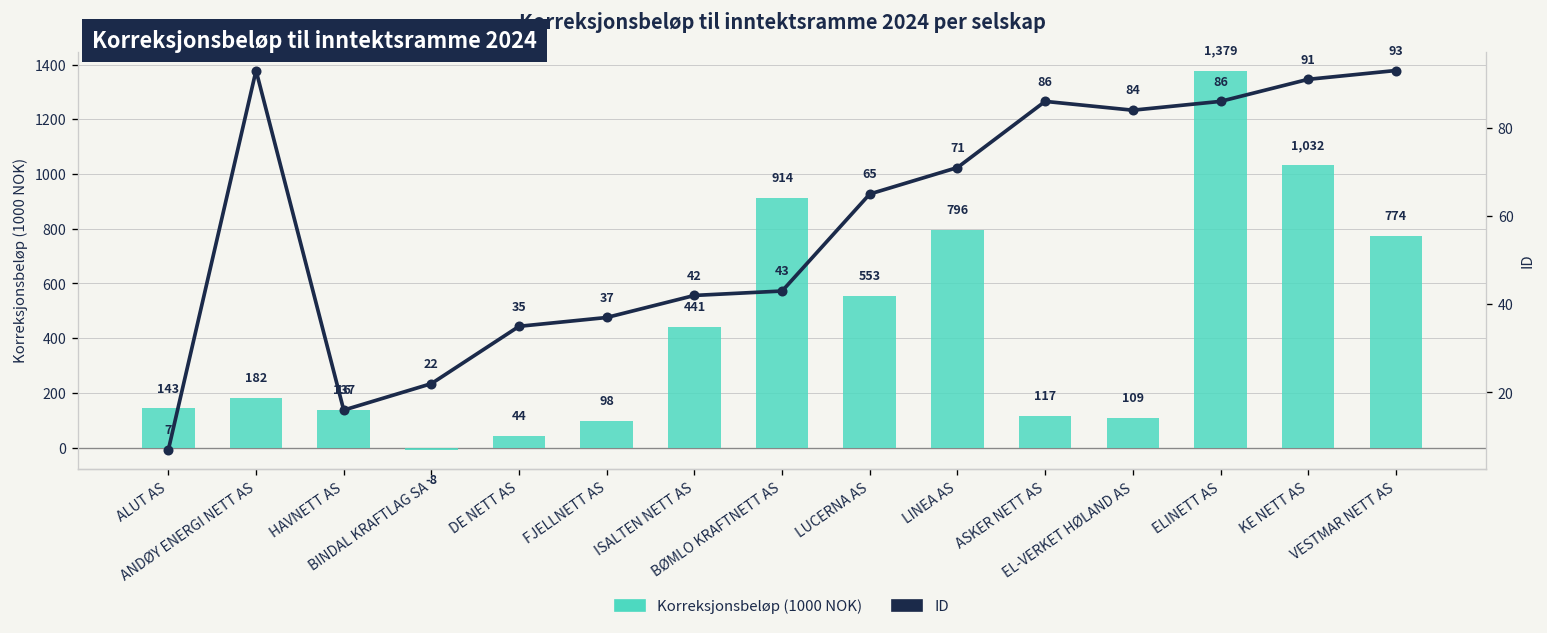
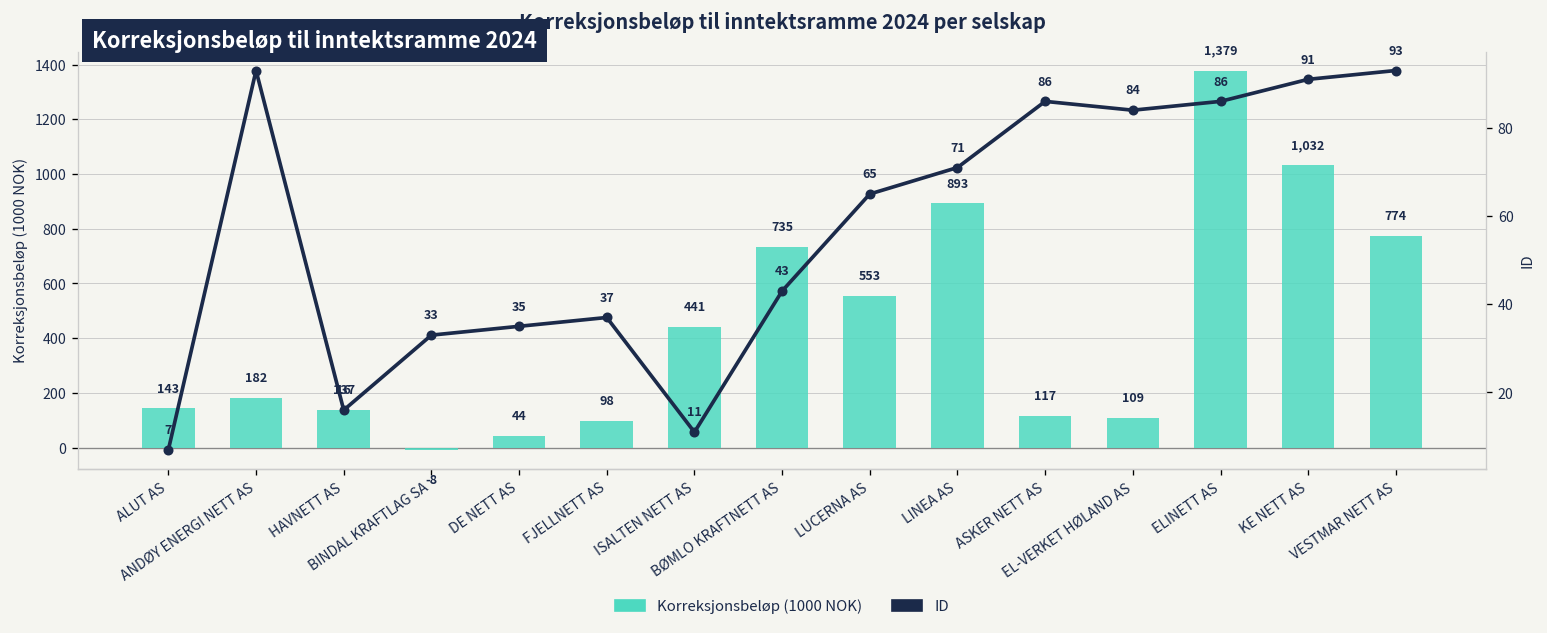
Korreksjonsbeløp (1000 NOK), BØMLO KRAFTNETT AS: 914 -> 735
Korreksjonsbeløp (1000 NOK), LINEA AS: 796 -> 893
ID, BINDAL KRAFTLAG SA: 22 -> 33
ID, ISALTEN NETT AS: 42 -> 11
